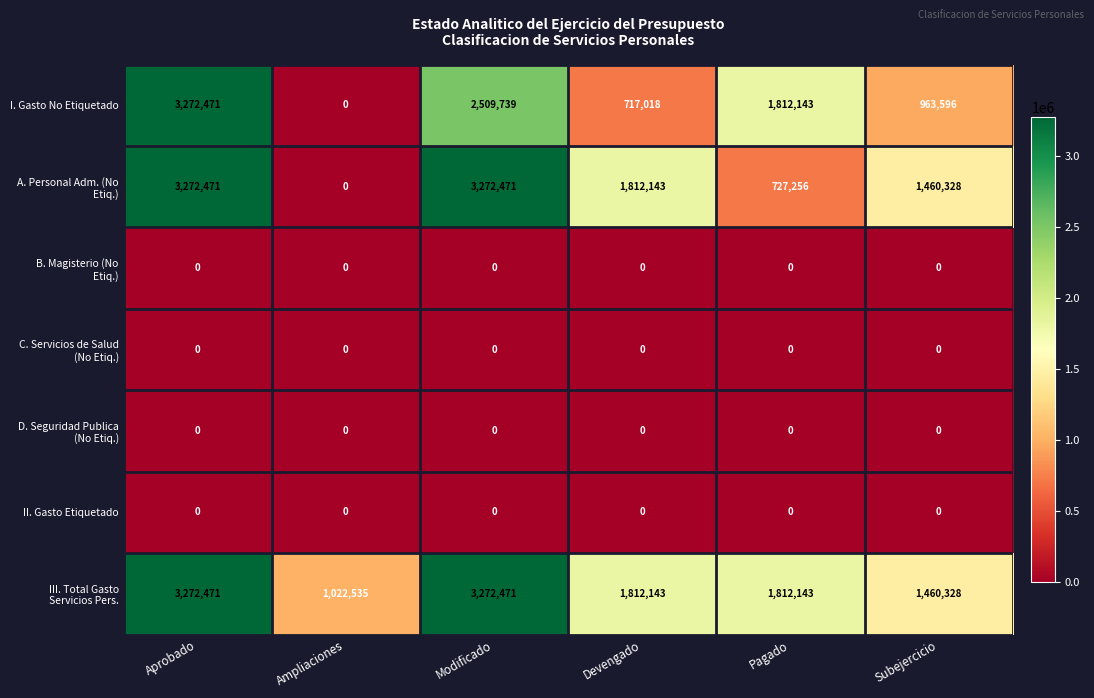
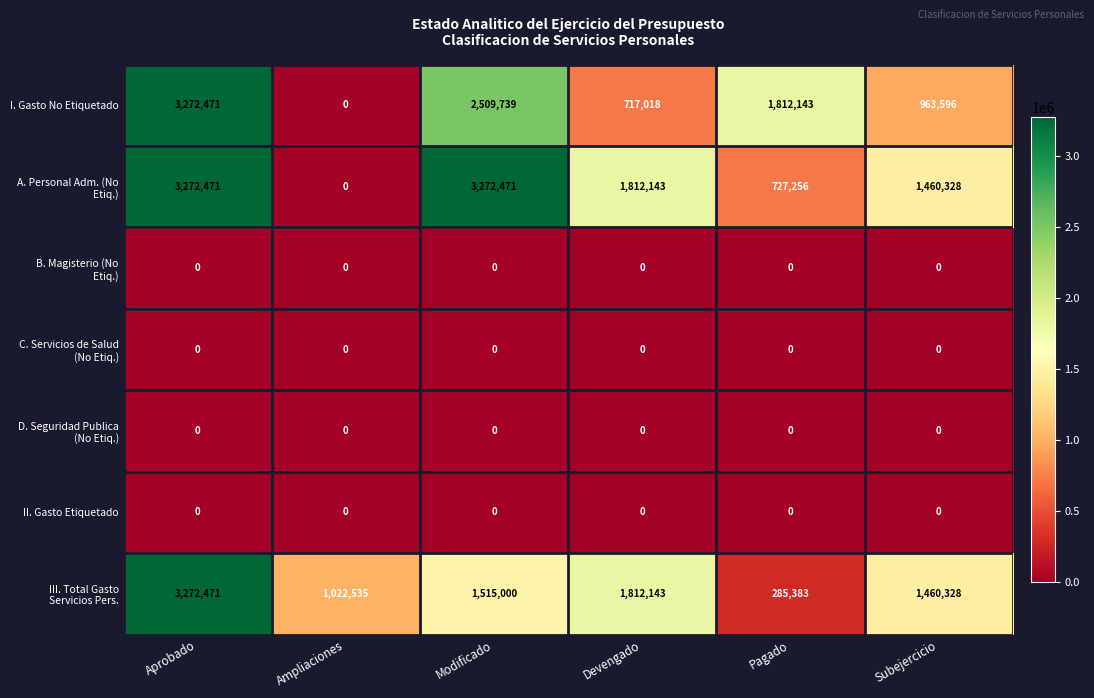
III. Total Gasto Servicios Pers., Modificado: 3,272,471 -> 1,515,000
III. Total Gasto Servicios Pers., Pagado: 1,812,143 -> 285,383
